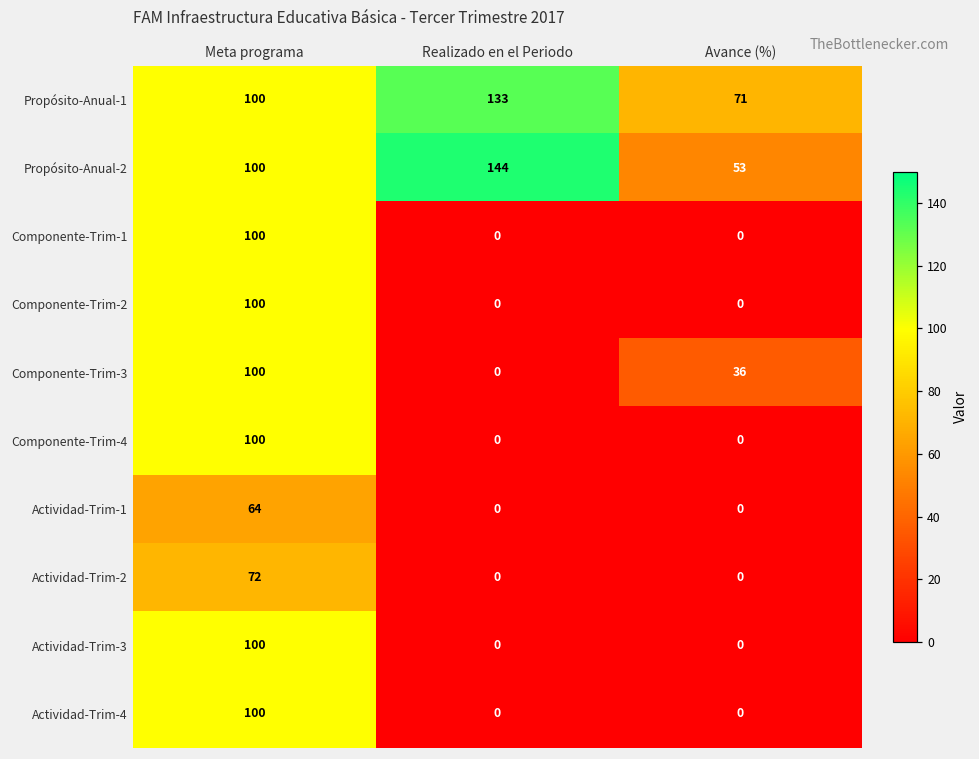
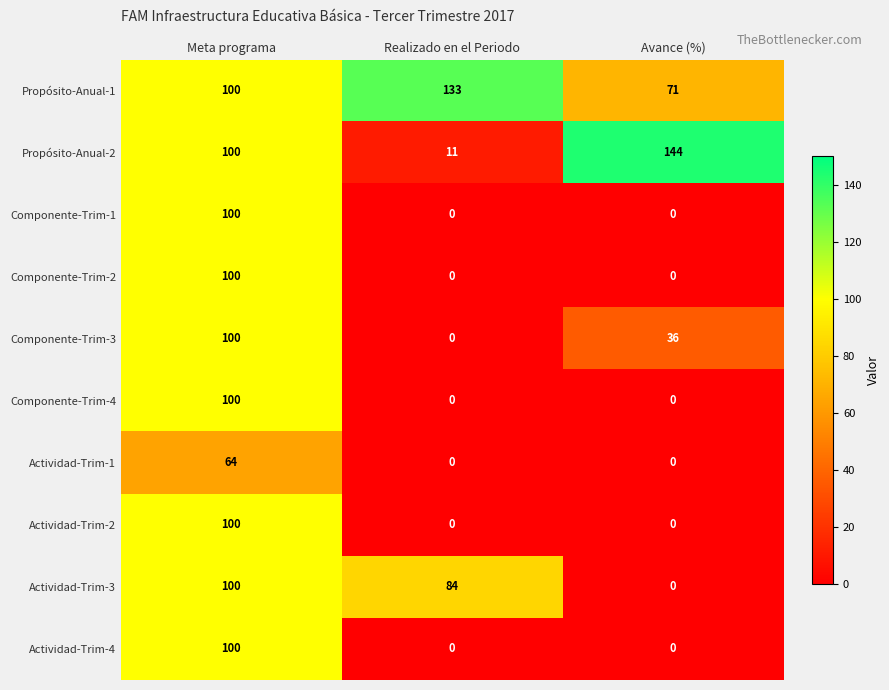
Propósito-Anual-2, Realizado en el Periodo: 144 -> 11
Propósito-Anual-2, Avance (%): 53 -> 144
Actividad-Trim-2, Meta programa: 72 -> 100
Actividad-Trim-3, Realizado en el Periodo: 0 -> 84
